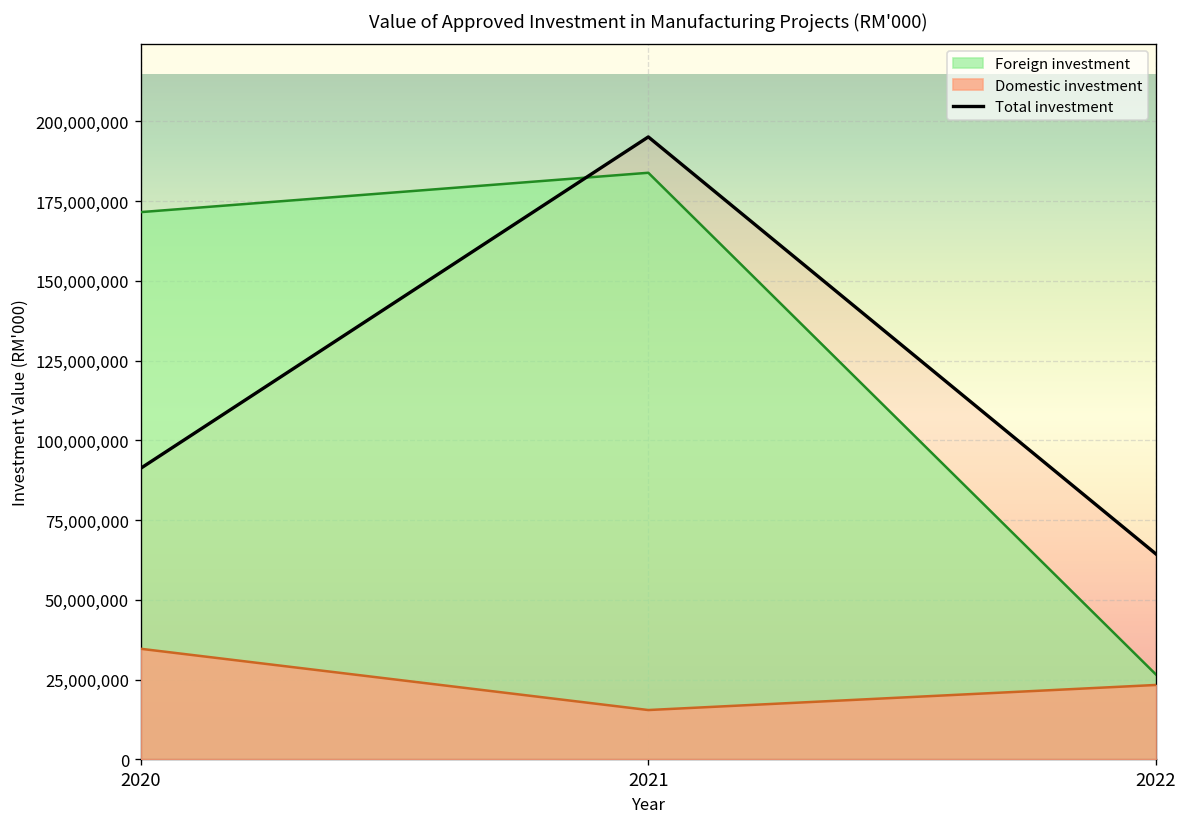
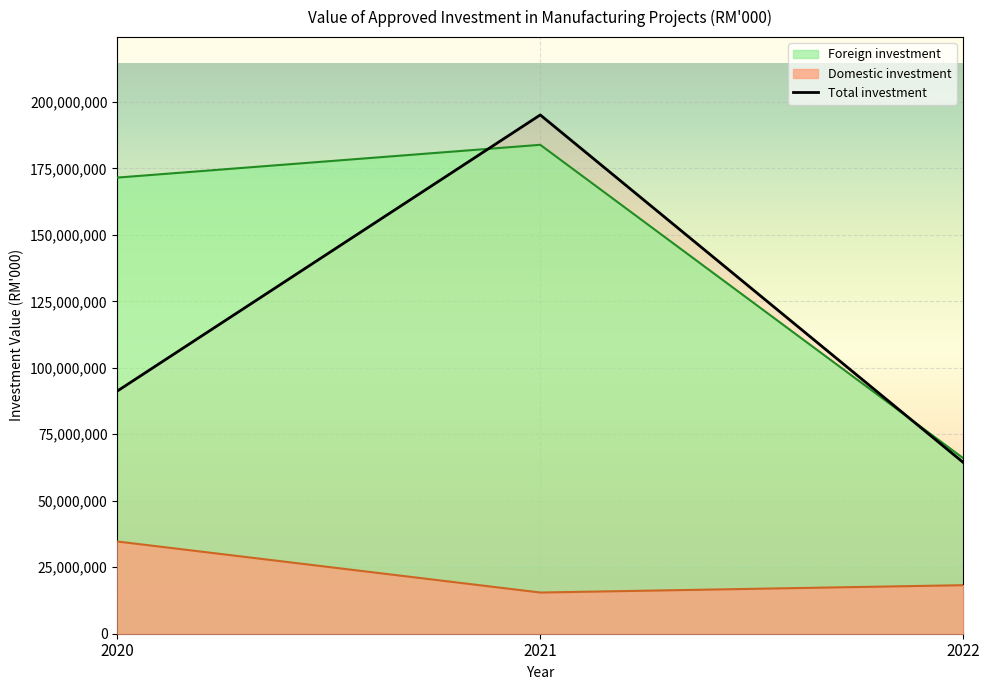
Foreign investment, 2022: 27,000,000 -> 66,000,000
Domestic investment, 2022: 23,000,000 -> 18,000,000
